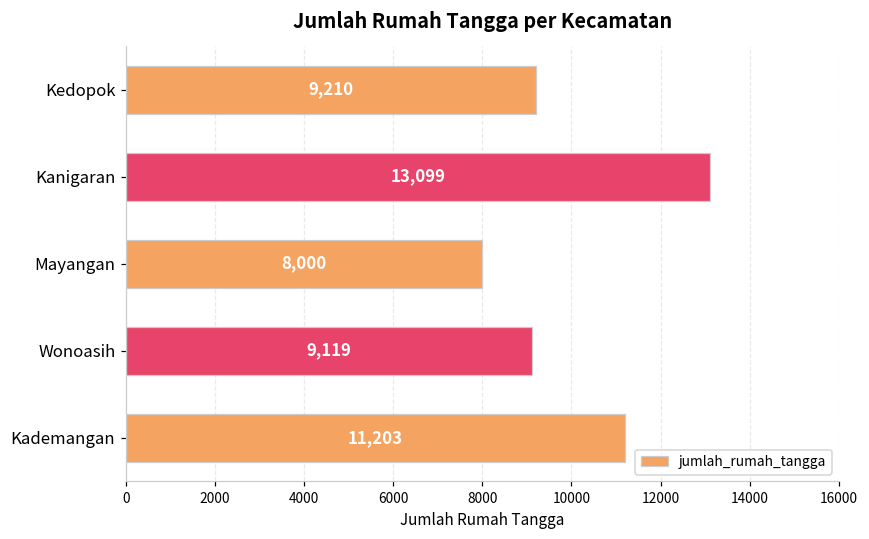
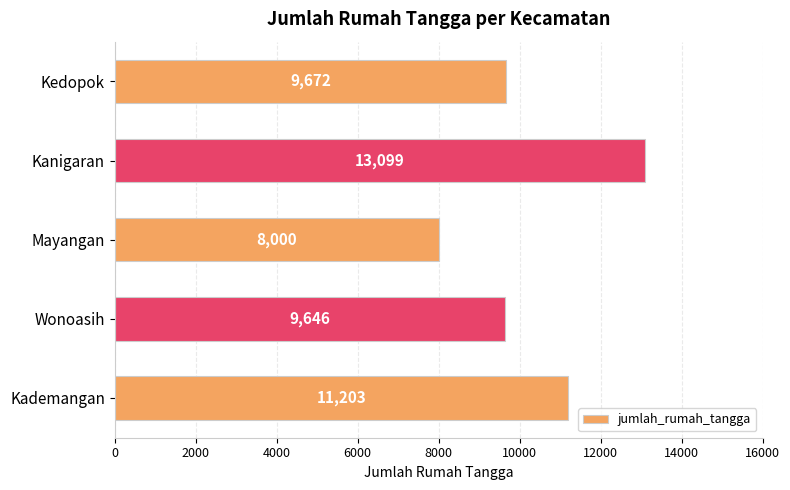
Kedopok: 9,210 -> 9,672
Wonoasih: 9,119 -> 9,646
